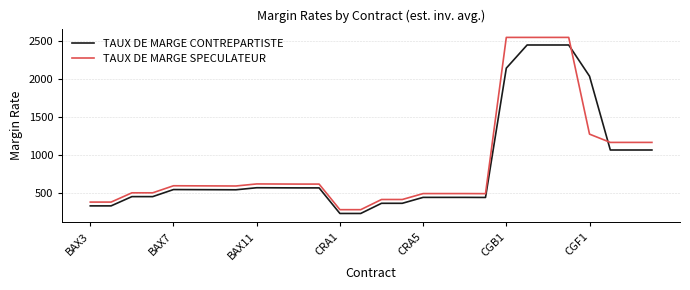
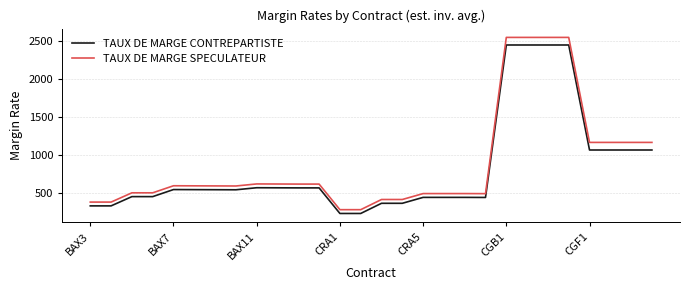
TAUX DE MARGE CONTREPARTISTE, CGB1: 2100 -> 2400
TAUX DE MARGE CONTREPARTISTE, CGF1: 2000 -> 1100
TAUX DE MARGE SPECULATEUR, CGF1: 1300 -> 1200
